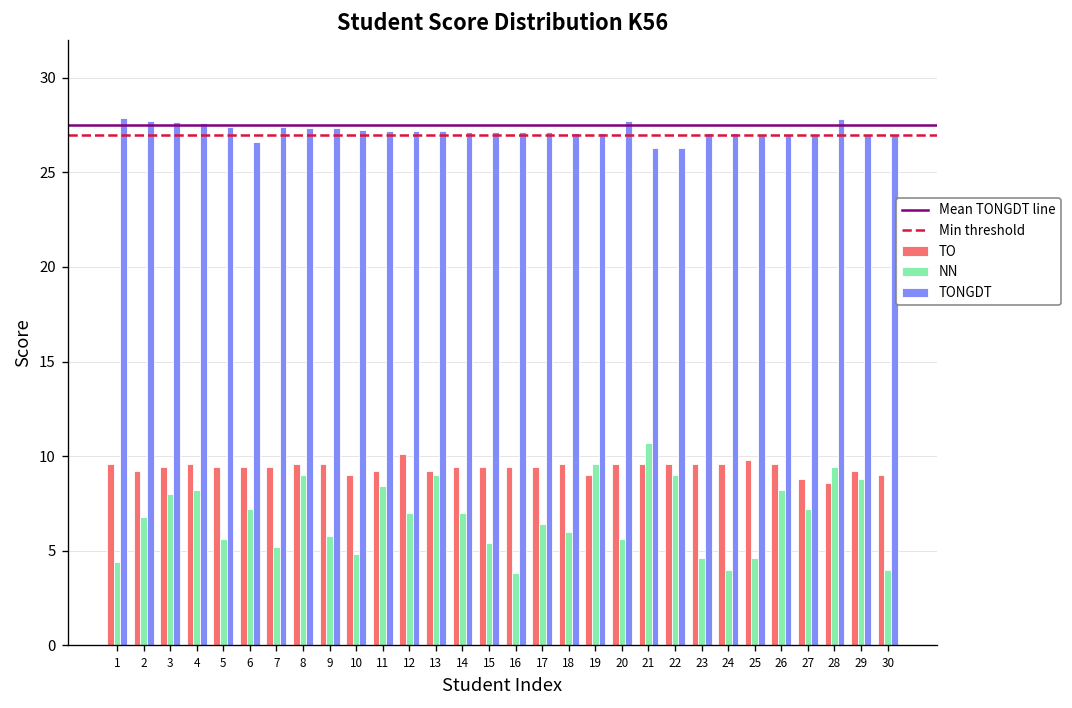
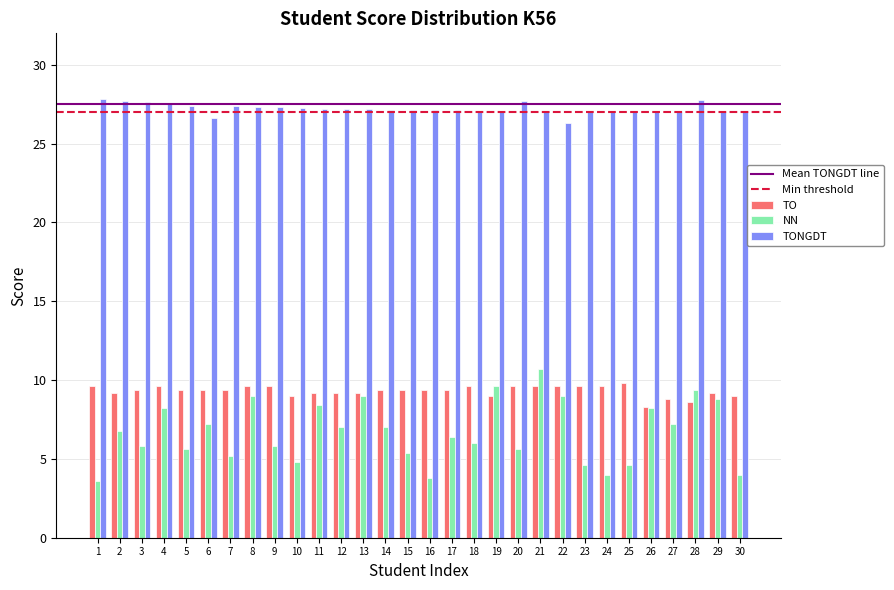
NN, 1: 4.4 -> 3.6
NN, 3: 8.0 -> 5.8
TO, 12: 10.1 -> 9.2
TONGDT, 21: 26.3 -> 27.1
TO, 26: 9.6 -> 8.3
